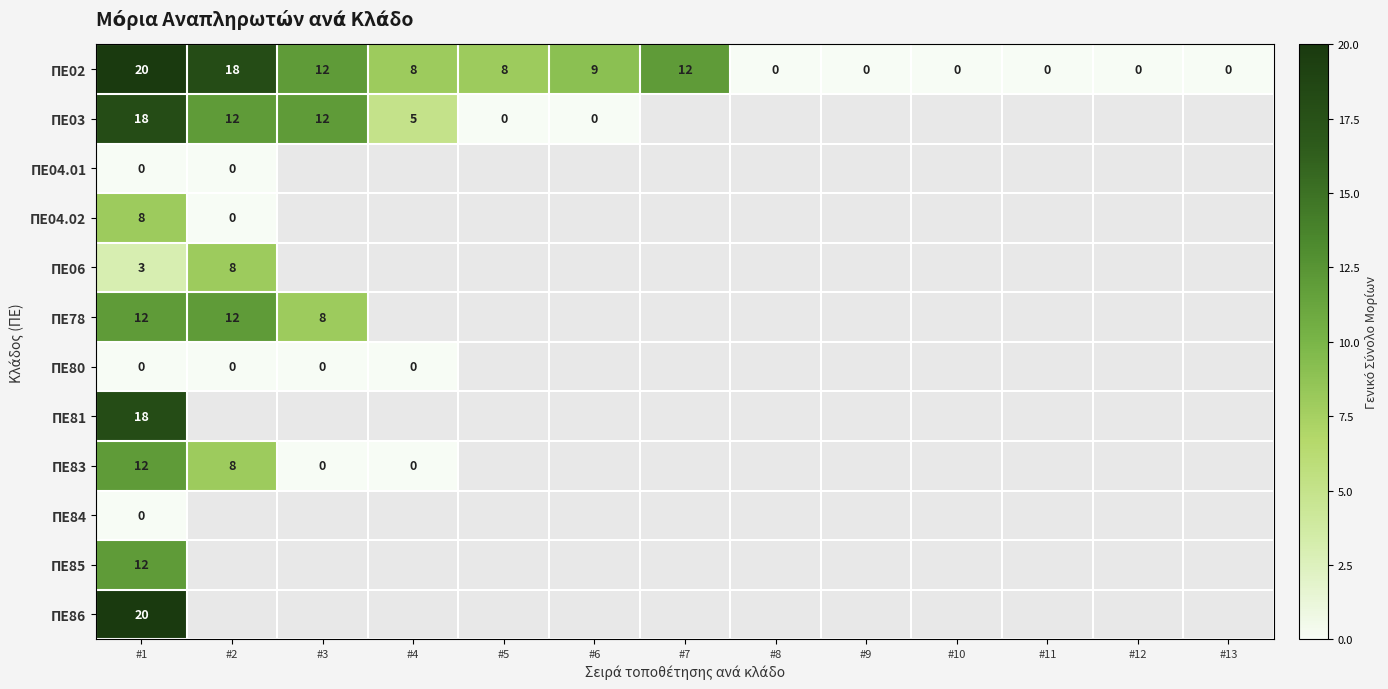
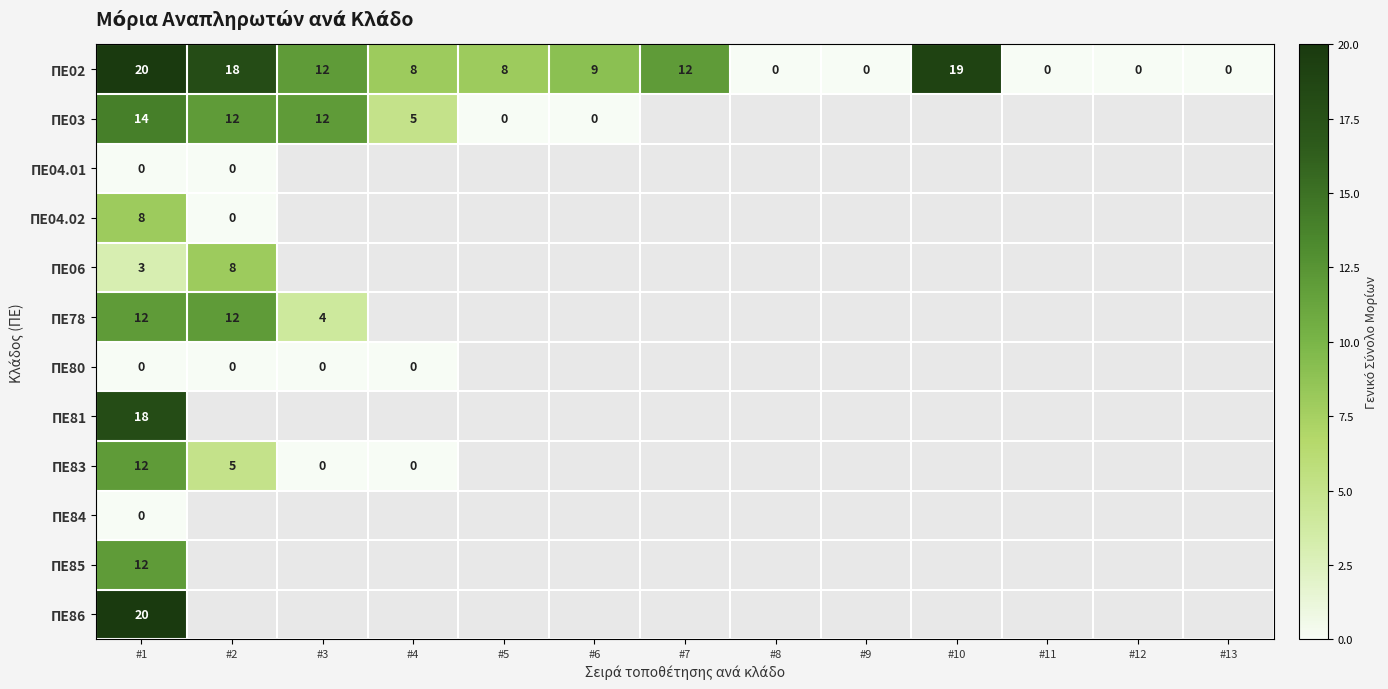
ΠΕ02, #10: 0 -> 19
ΠΕ03, #1: 18 -> 14
ΠΕ78, #3: 8 -> 4
ΠΕ83, #2: 8 -> 5
